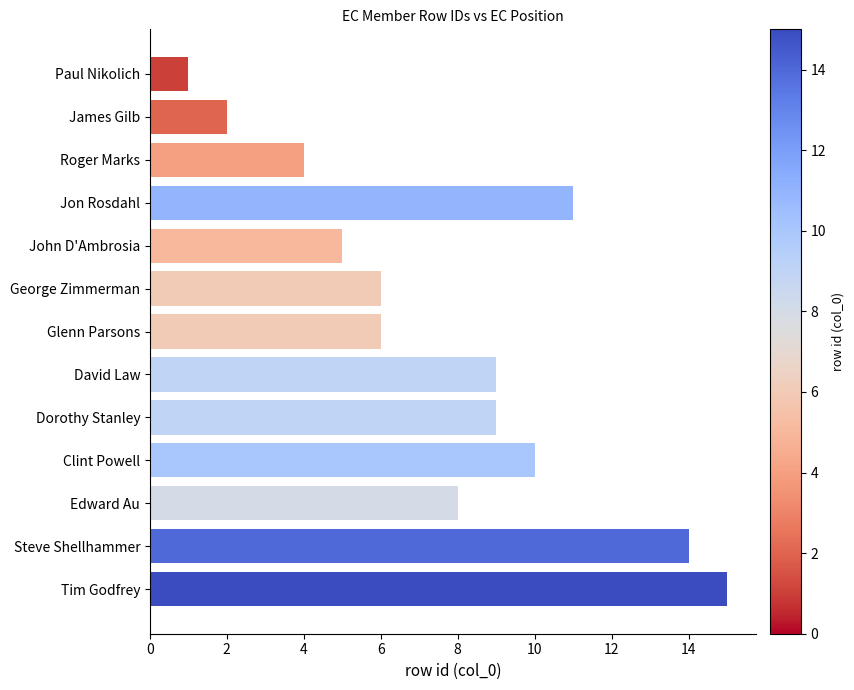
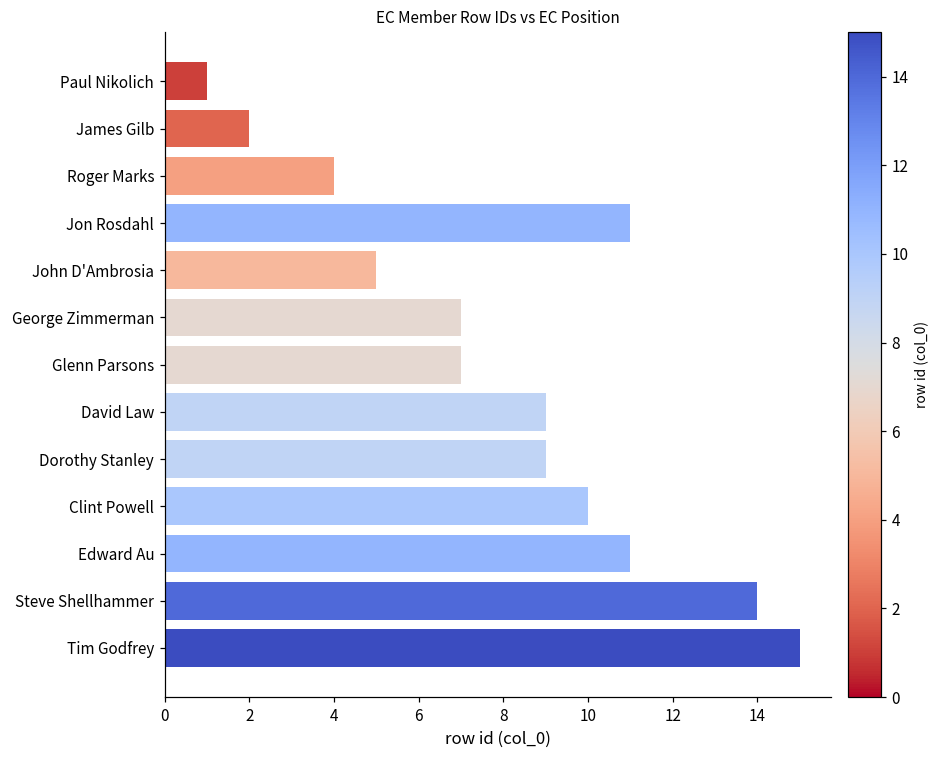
George Zimmerman: 6 -> 7
Glenn Parsons: 6 -> 7
Edward Au: 8 -> 11
